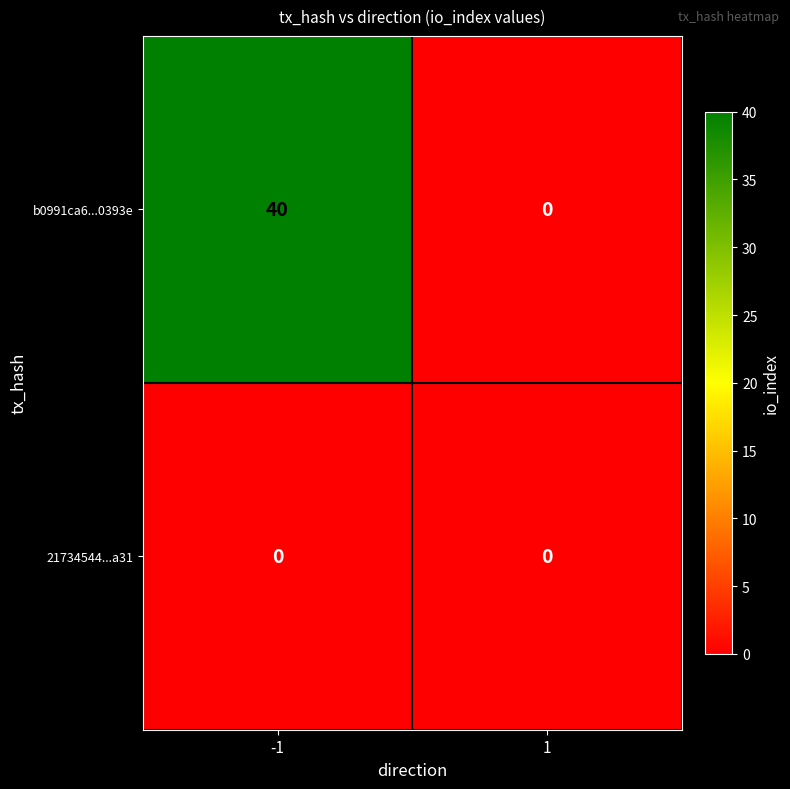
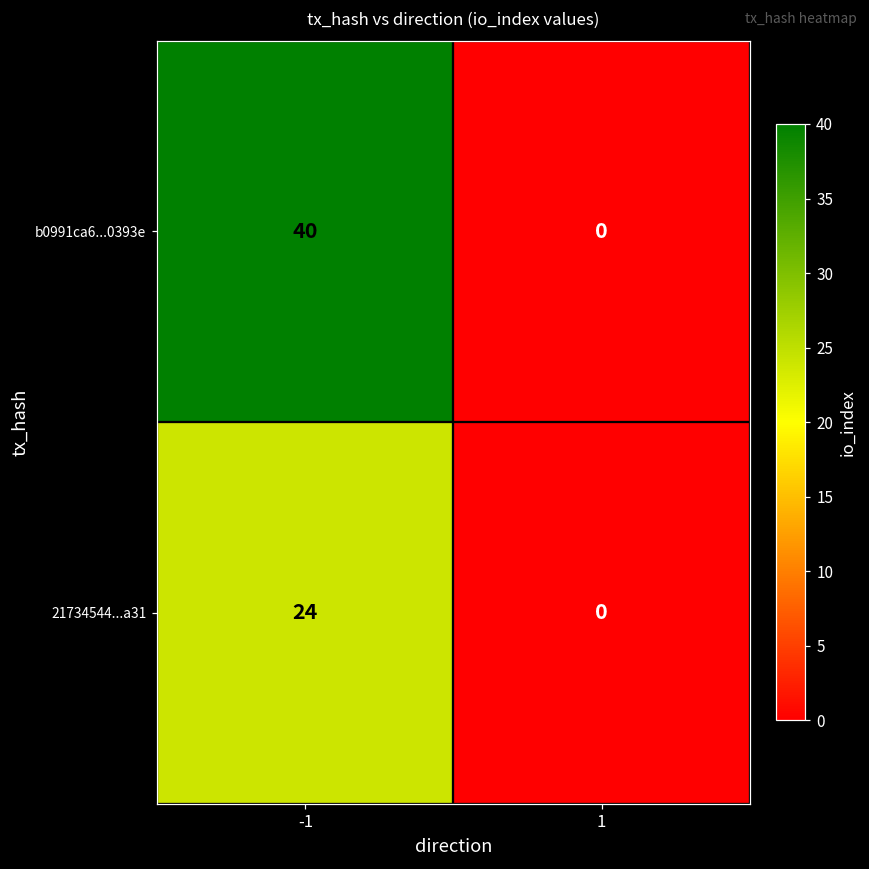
21734544...a31, -1: 0 -> 24
